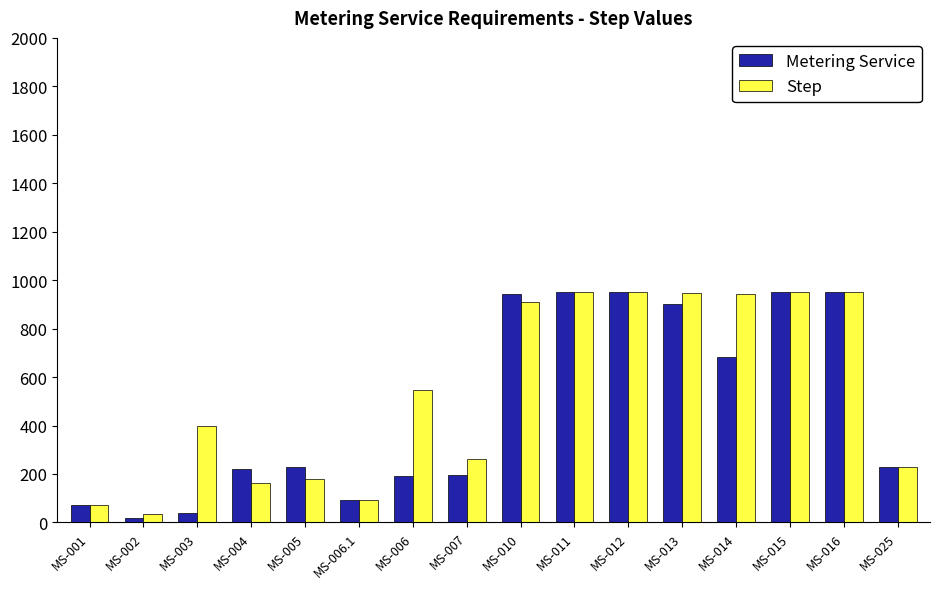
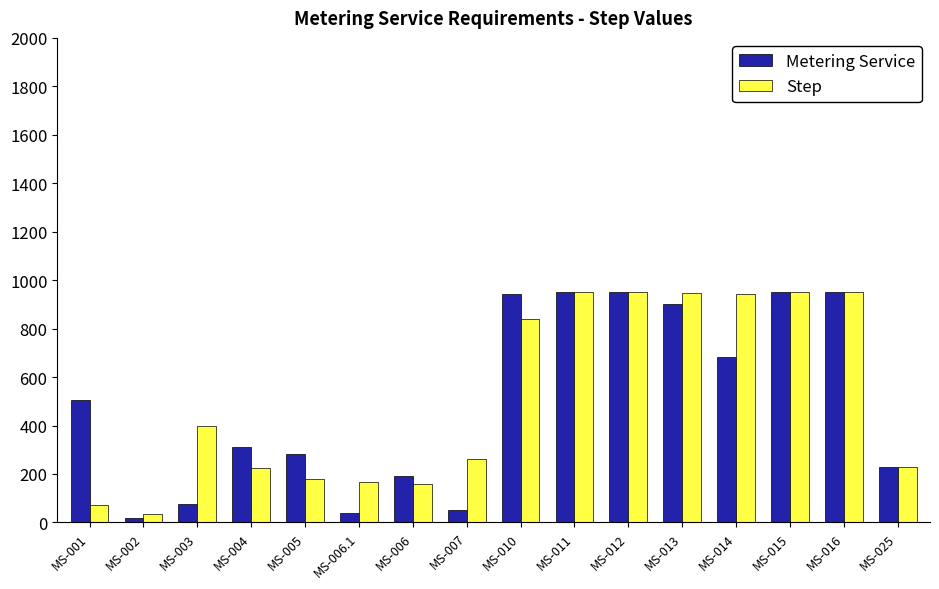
Metering Service, MS-001: 70 -> 500
Metering Service, MS-003: 40 -> 80
Metering Service, MS-004: 220 -> 310
Step, MS-004: 160 -> 230
Metering Service, MS-005: 230 -> 280
Metering Service, MS-006.1: 90 -> 40
Step, MS-006.1: 90 -> 170
Step, MS-006: 550 -> 160
Metering Service, MS-007: 200 -> 50
Step, MS-010: 910 -> 840
